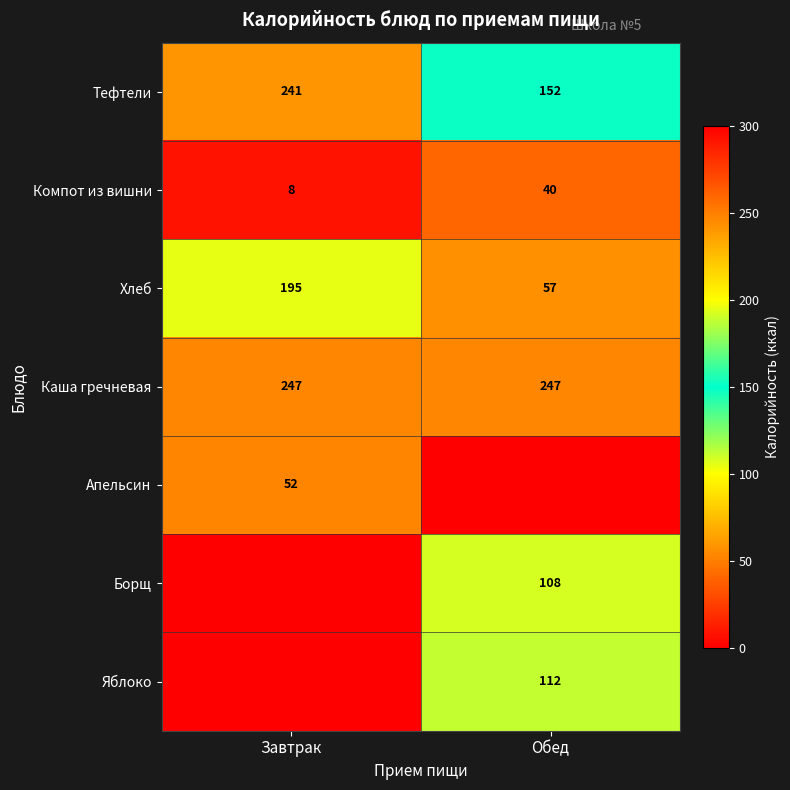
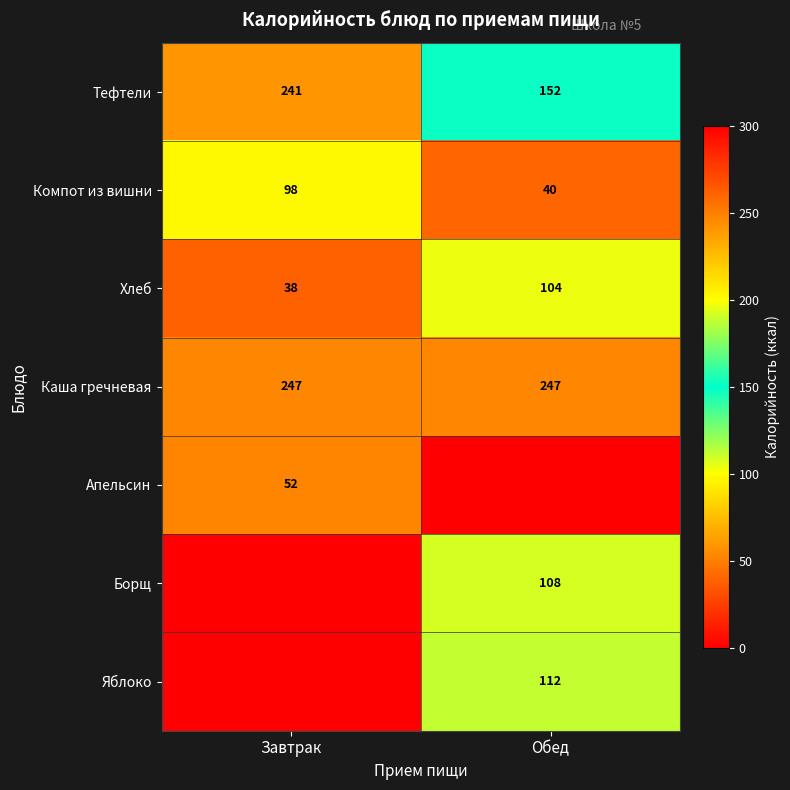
Компот из вишни, Завтрак: 8 -> 98
Хлеб, Завтрак: 195 -> 38
Хлеб, Обед: 57 -> 104
